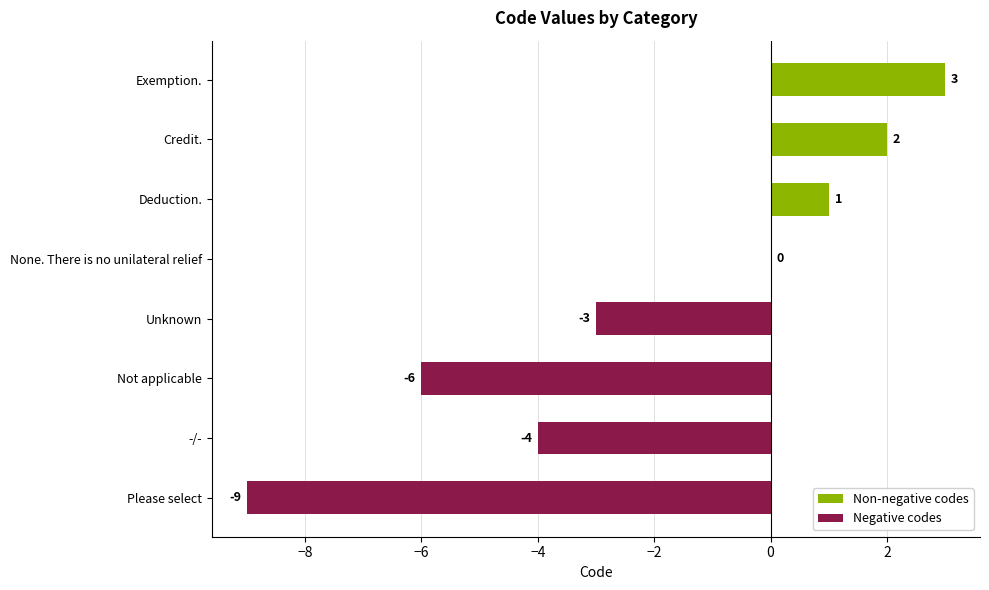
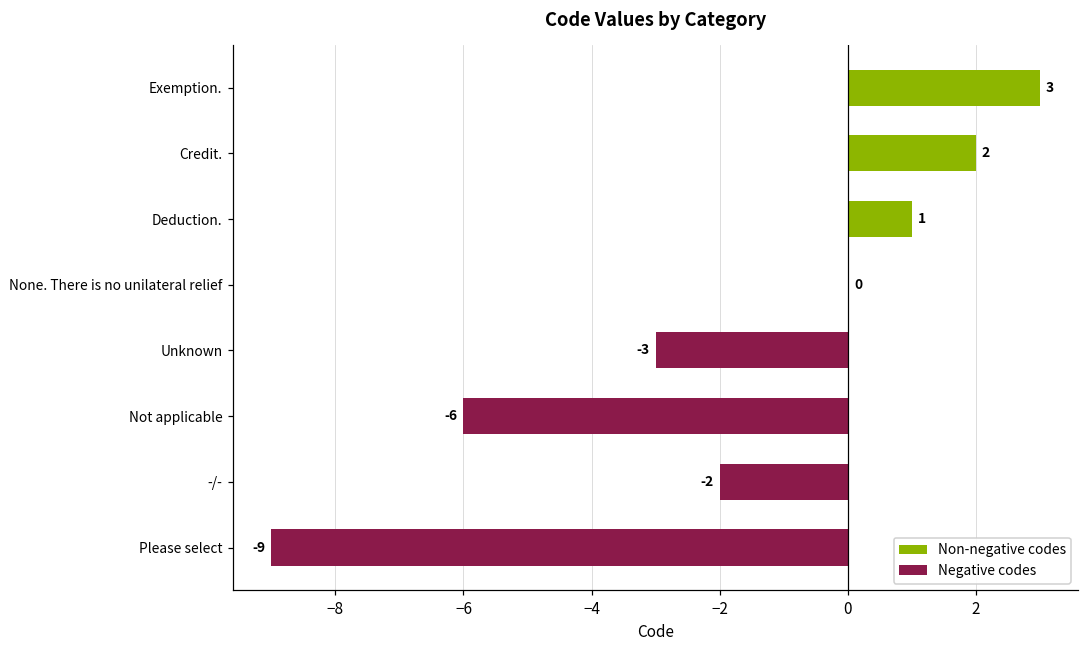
-/-: -4 -> -2
